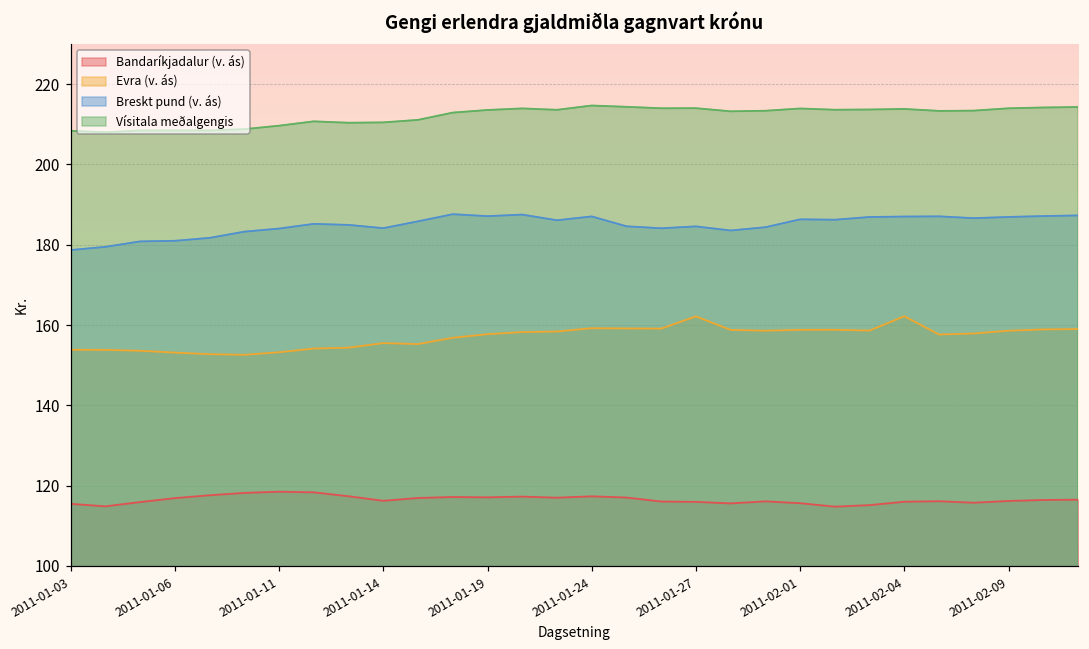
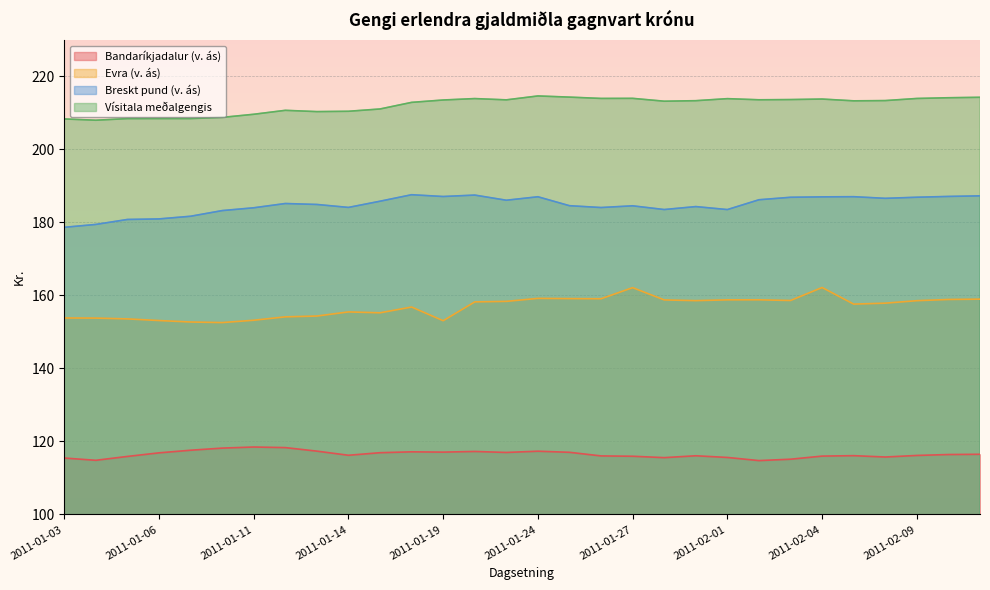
Evra (v. ás), 2011-01-19: 158 -> 153
Breskt pund (v. ás), 2011-02-01: 186 -> 184
